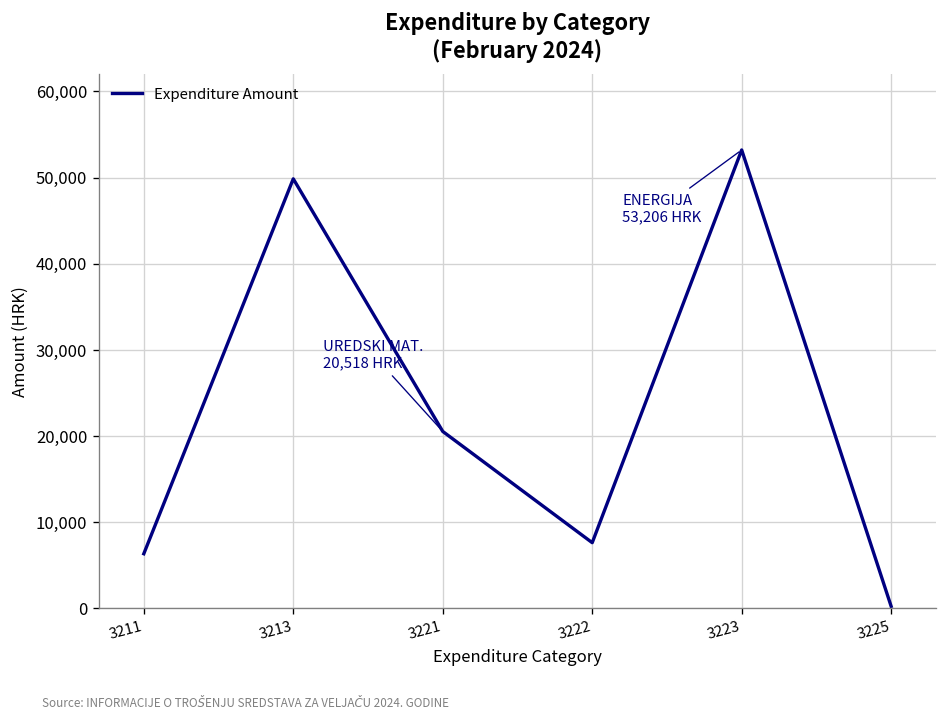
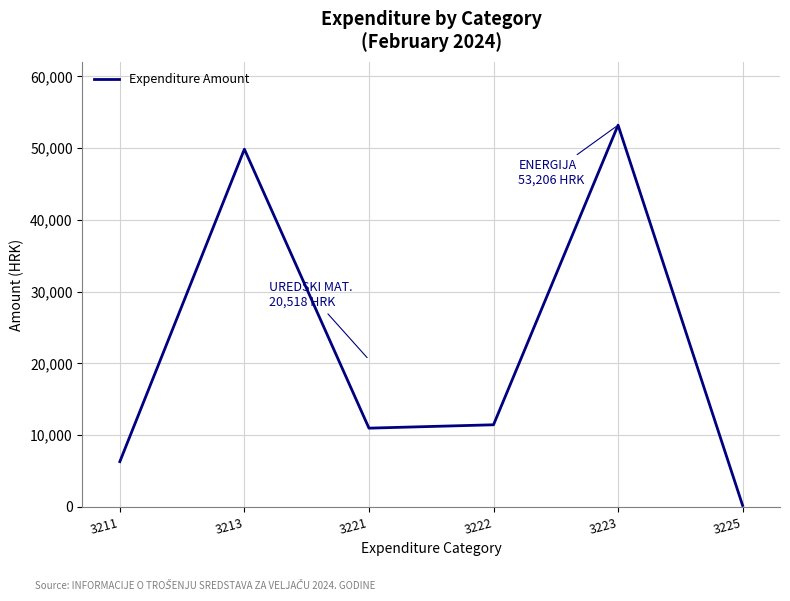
3221: 21,000 -> 11,000
3222: 8,000 -> 11,000
